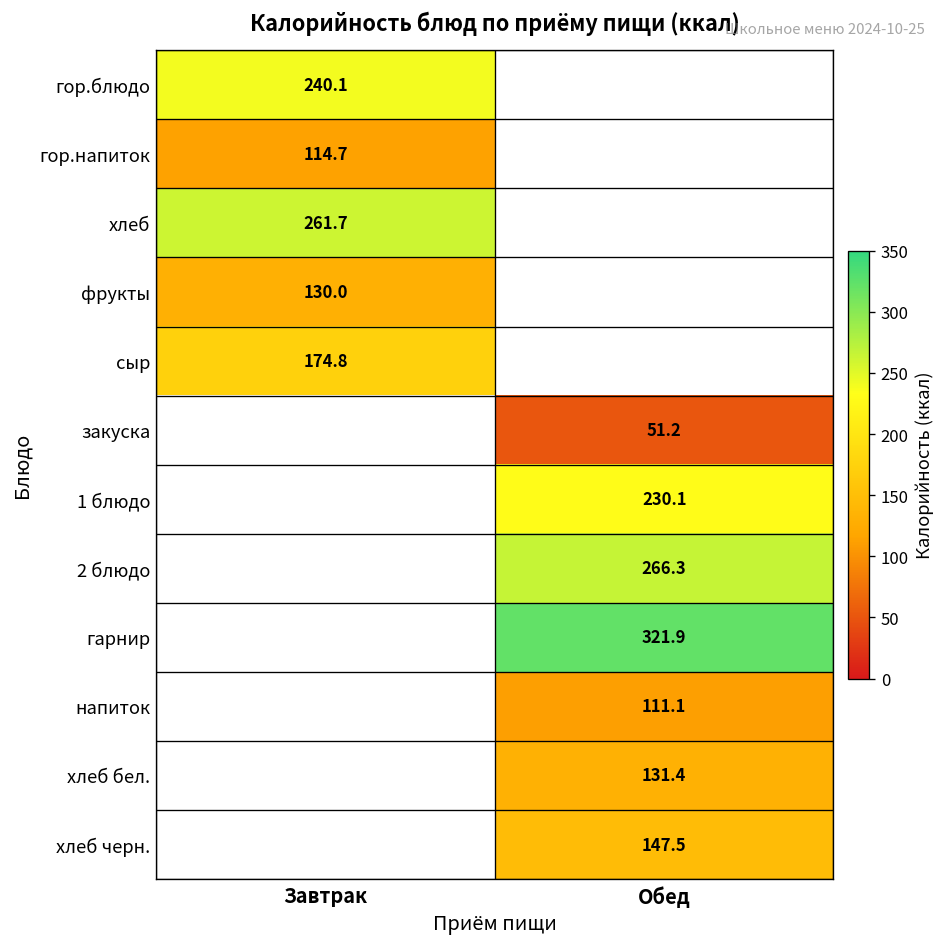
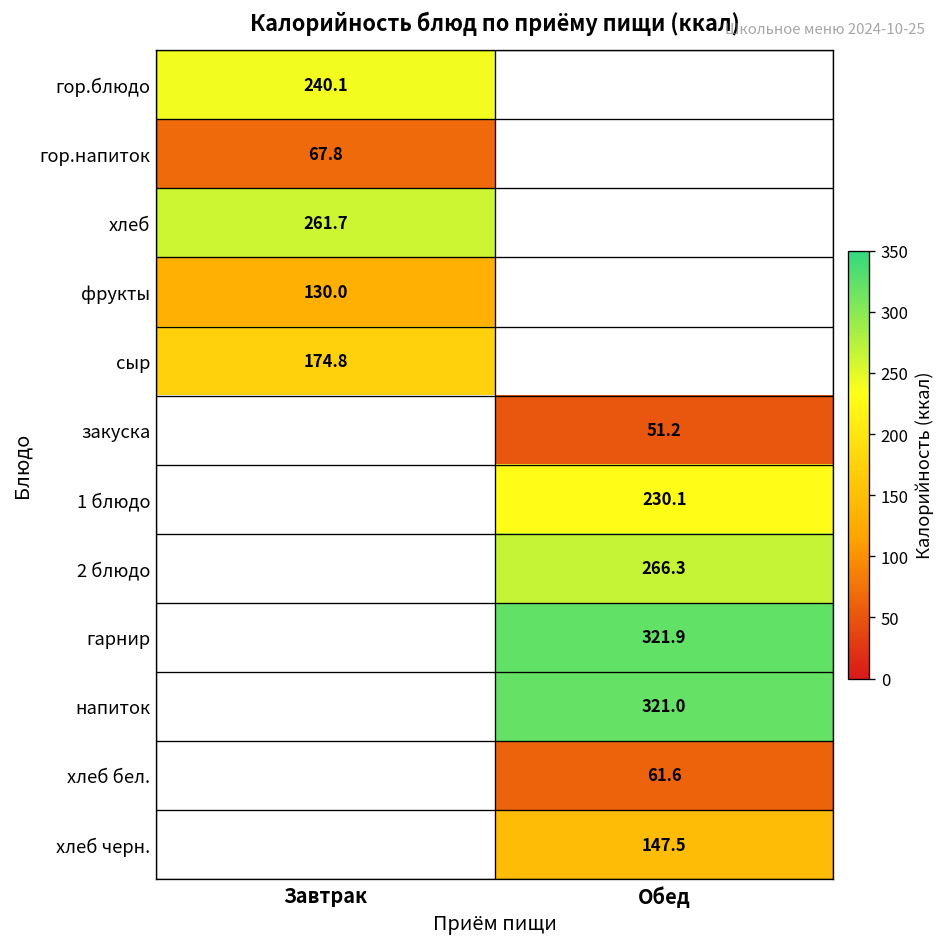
гор.напиток, Завтрак: 114.7 -> 67.8
напиток, Обед: 111.1 -> 321.0
хлеб бел., Обед: 131.4 -> 61.6
